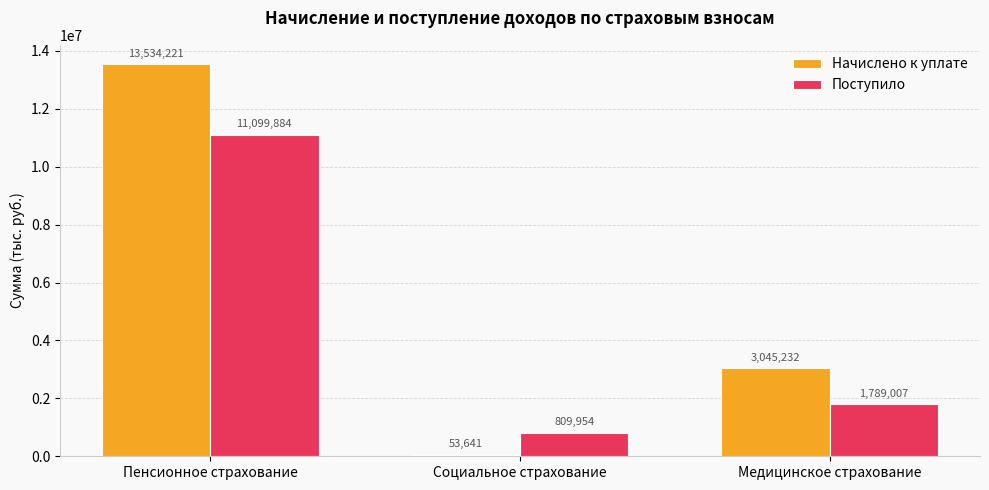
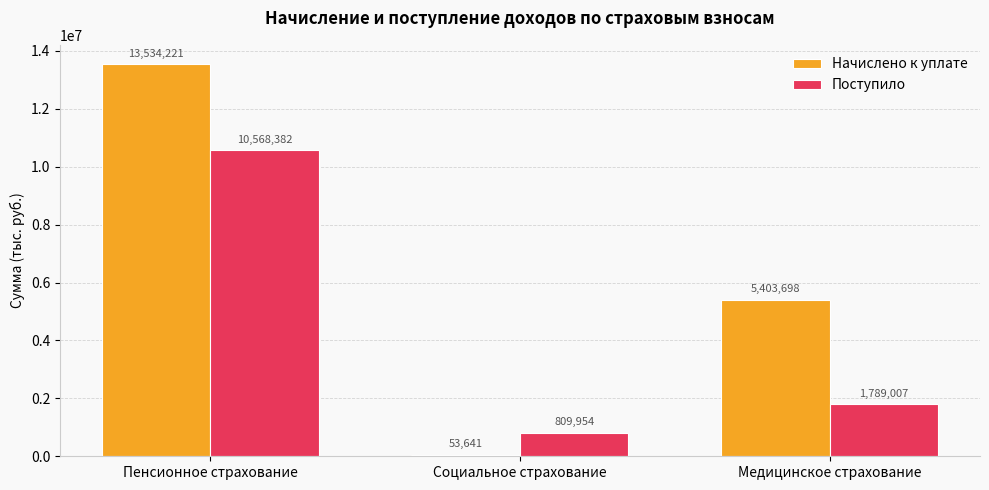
Поступило, Пенсионное страхование: 11,099,884 -> 10,568,382
Начислено к уплате, Медицинское страхование: 3,045,232 -> 5,403,698
